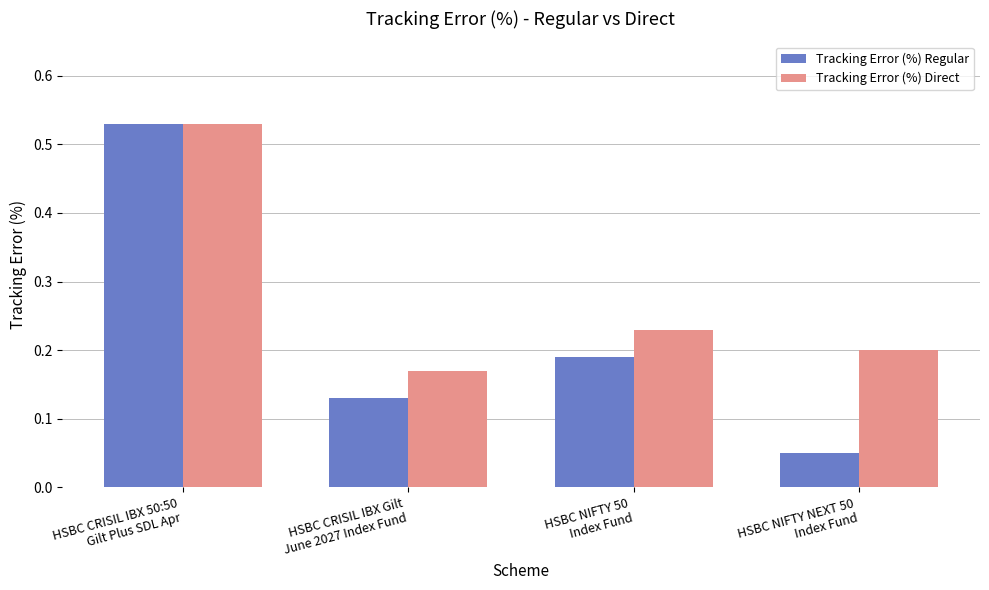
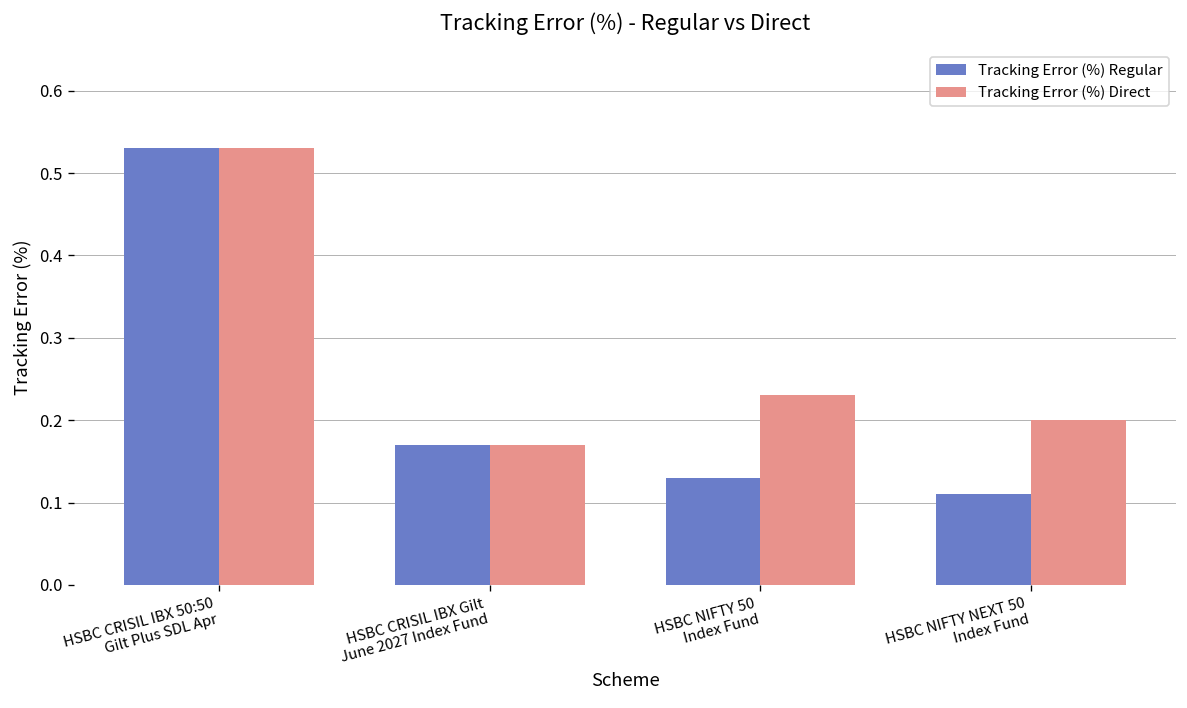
Tracking Error (%) Regular, HSBC CRISIL IBX Gilt June 2027 Index Fund: 0.13 -> 0.17
Tracking Error (%) Regular, HSBC NIFTY 50 Index Fund: 0.19 -> 0.13
Tracking Error (%) Regular, HSBC NIFTY NEXT 50 Index Fund: 0.05 -> 0.11
